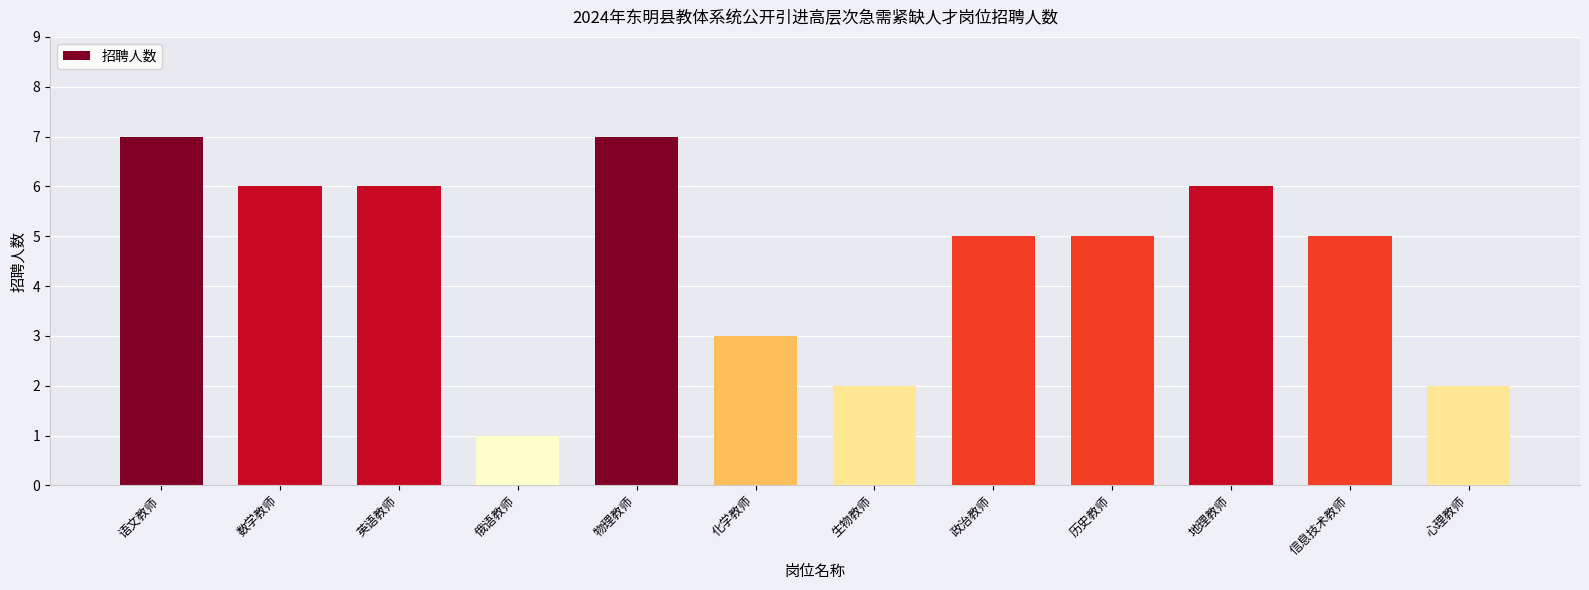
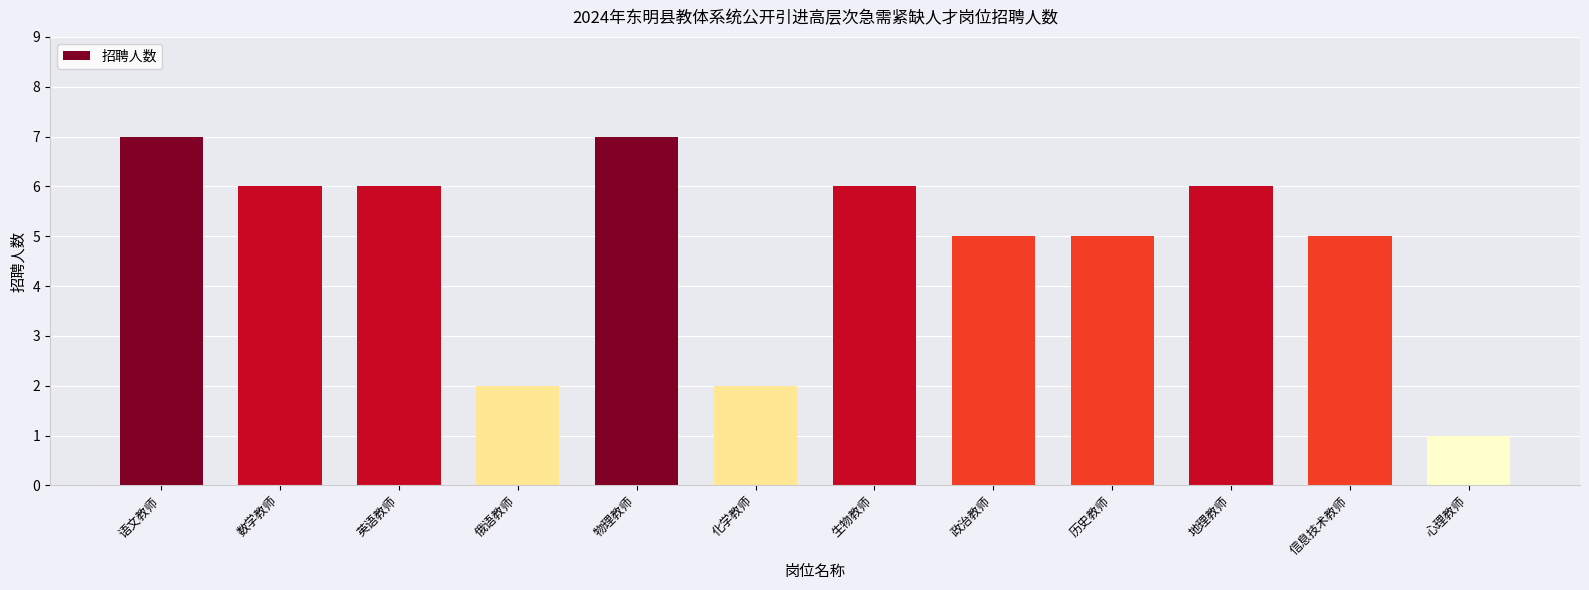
俄语教师: 1 -> 2
化学教师: 3 -> 2
生物教师: 2 -> 6
心理教师: 2 -> 1
